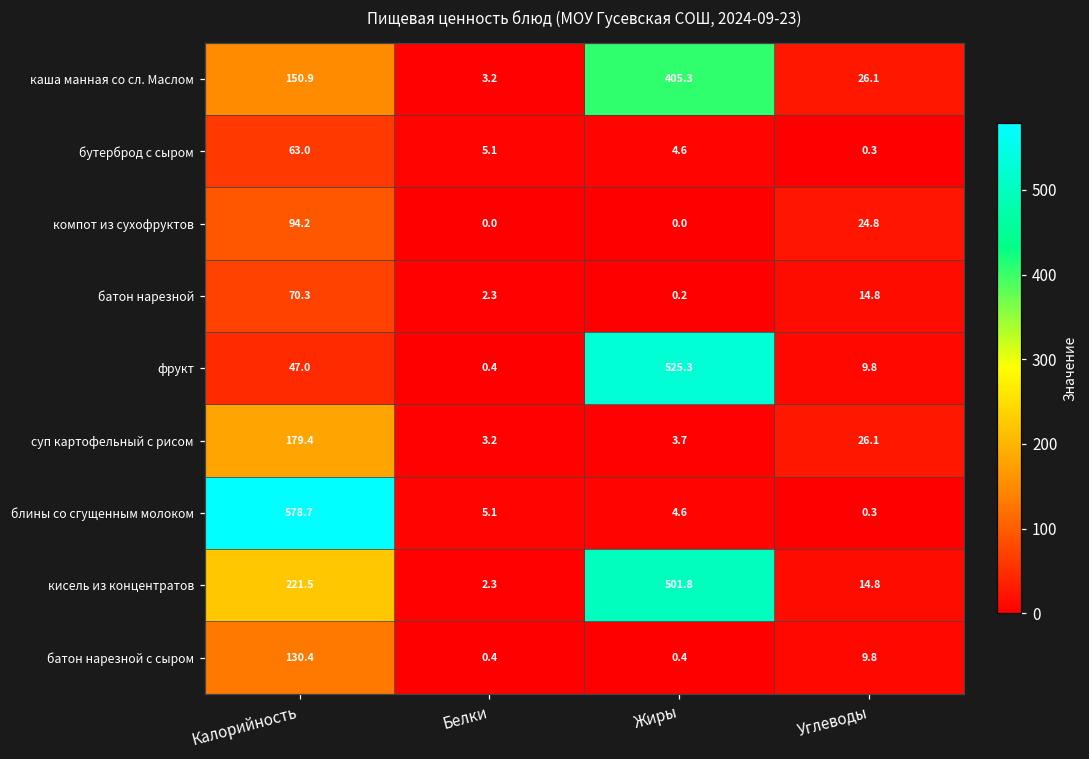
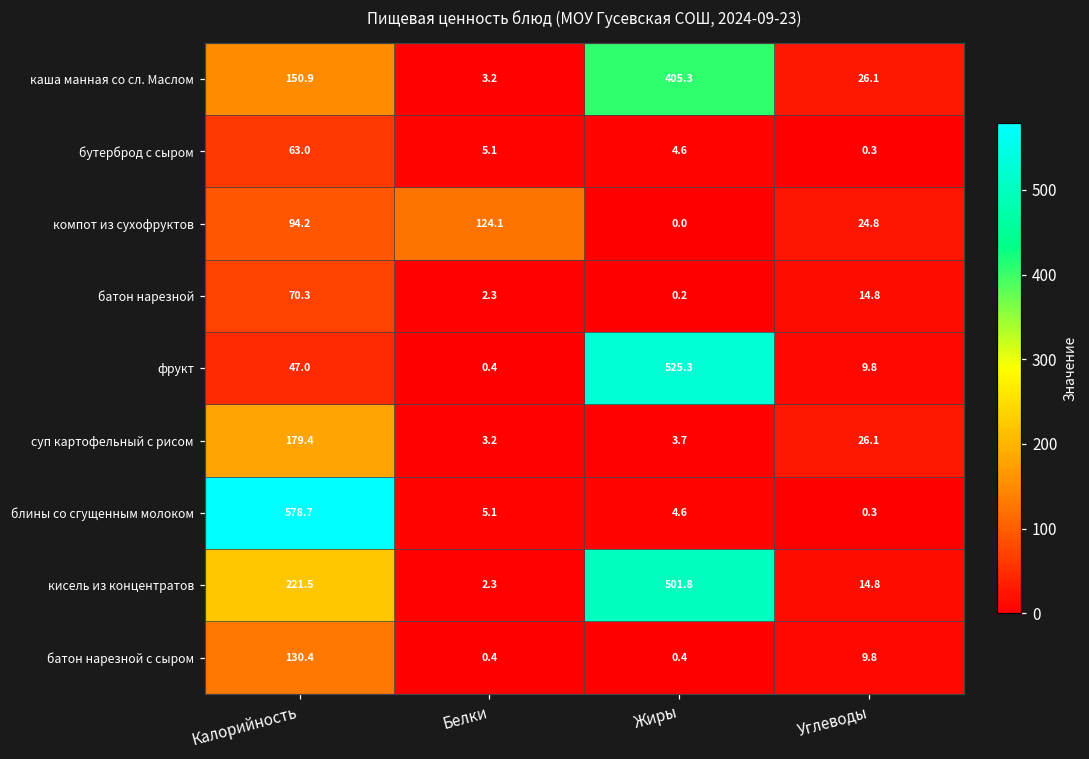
компот из сухофруктов, Белки: 0.0 -> 124.1
